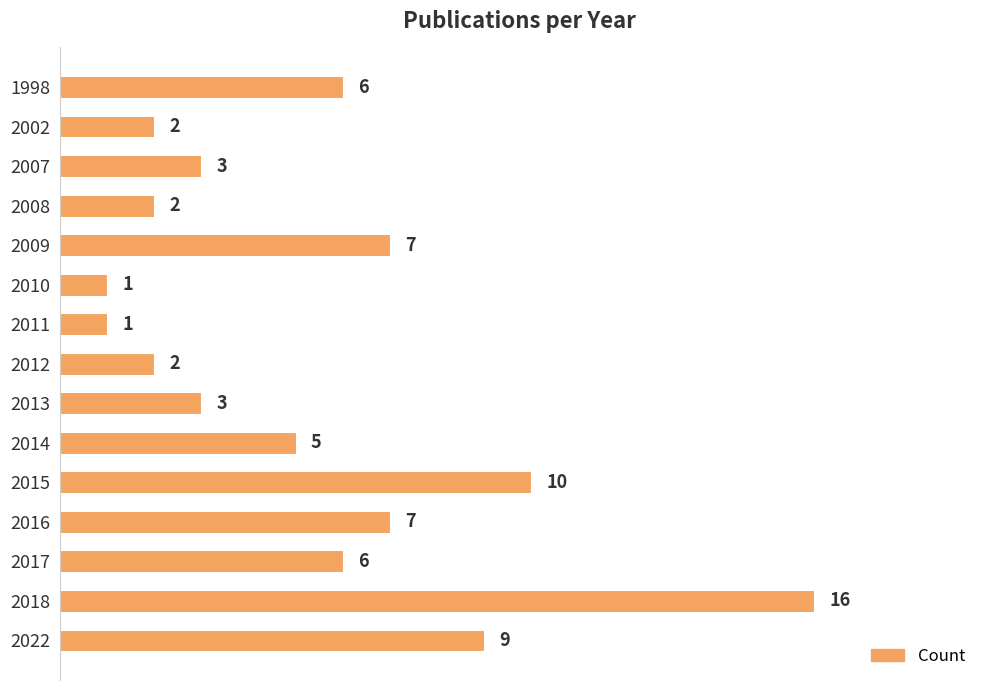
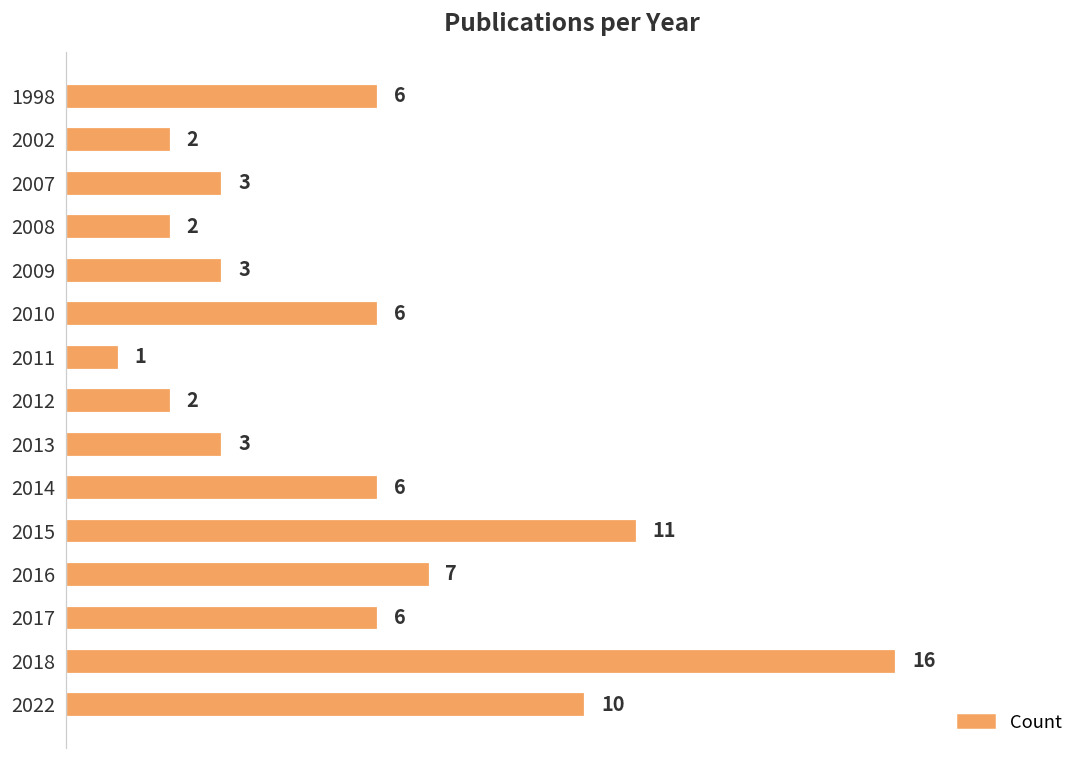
2009: 7 -> 3
2010: 1 -> 6
2014: 5 -> 6
2015: 10 -> 11
2022: 9 -> 10
